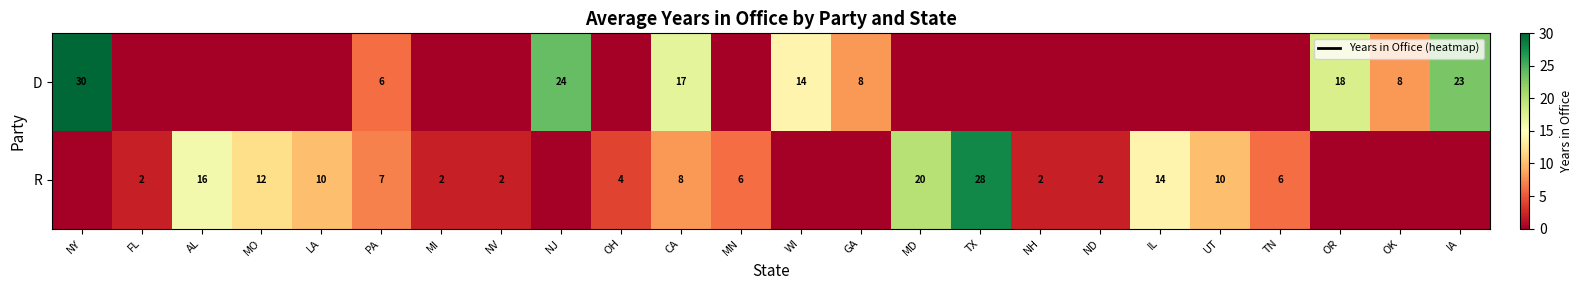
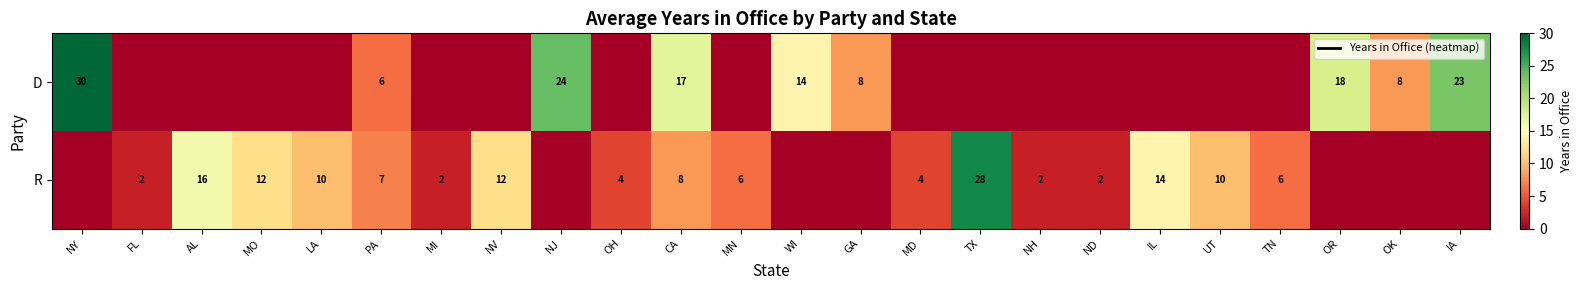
R, NV: 2 -> 12
R, MD: 20 -> 4
